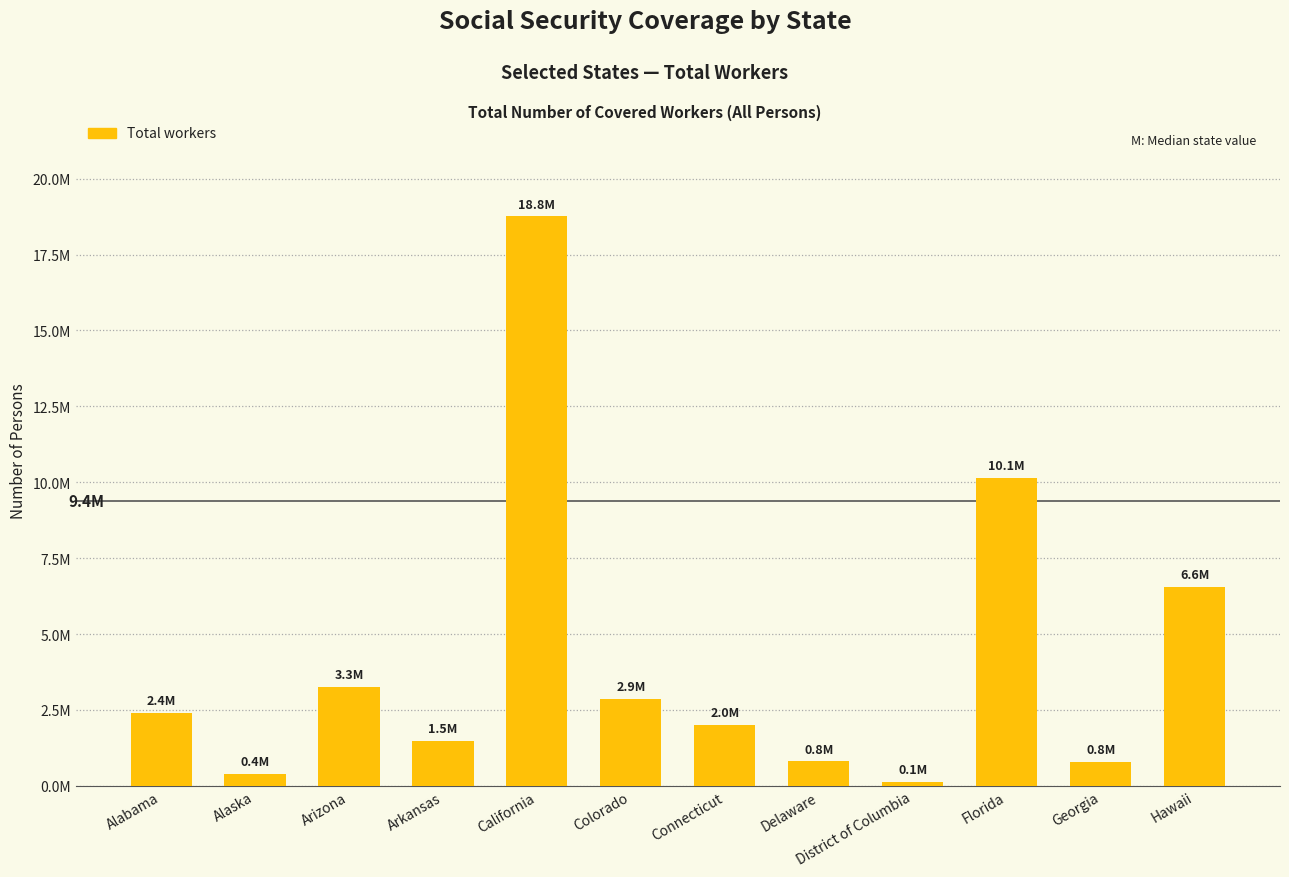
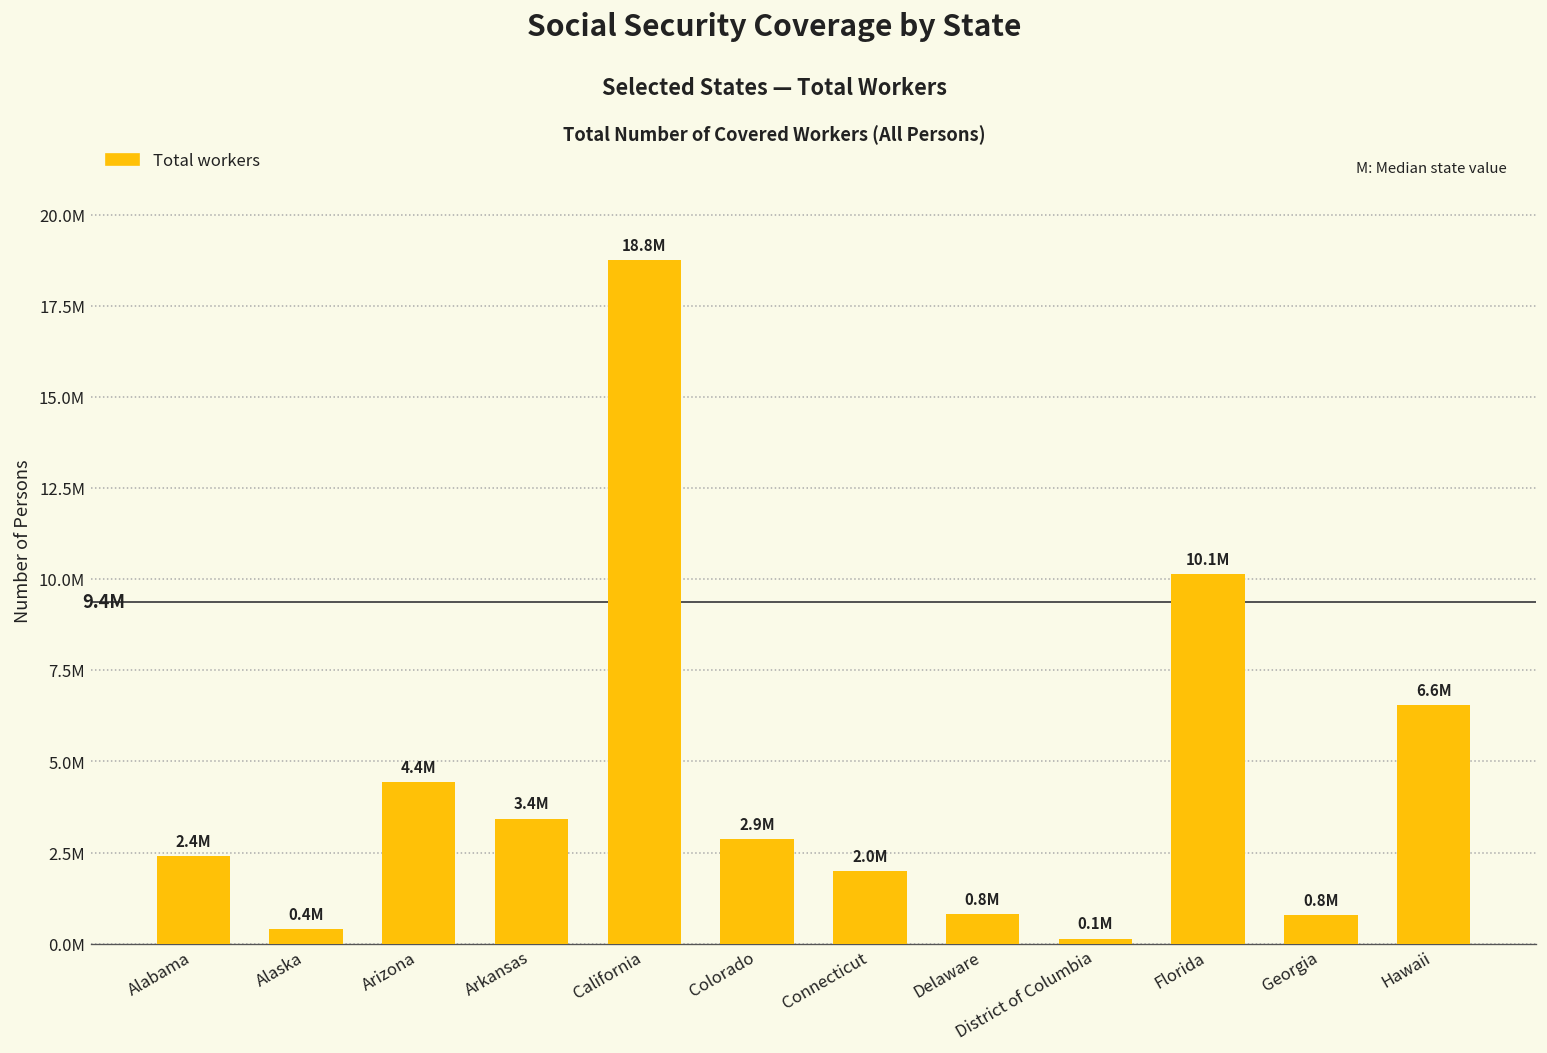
Arizona: 3.3M -> 4.4M
Arkansas: 1.5M -> 3.4M
